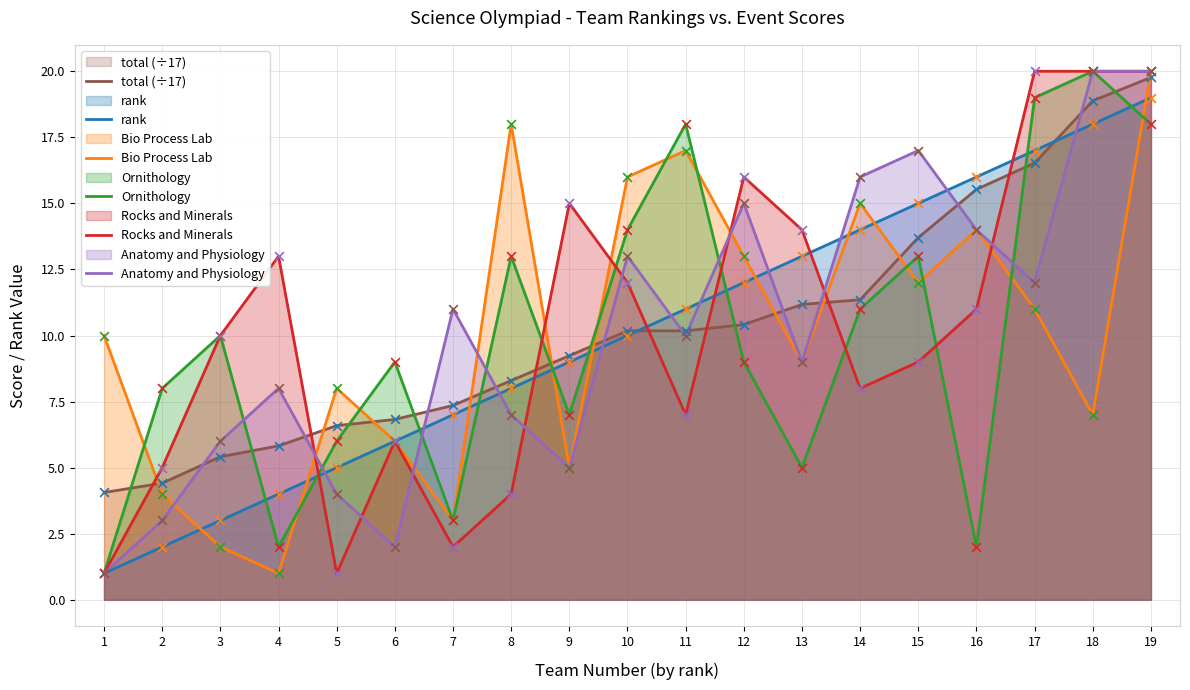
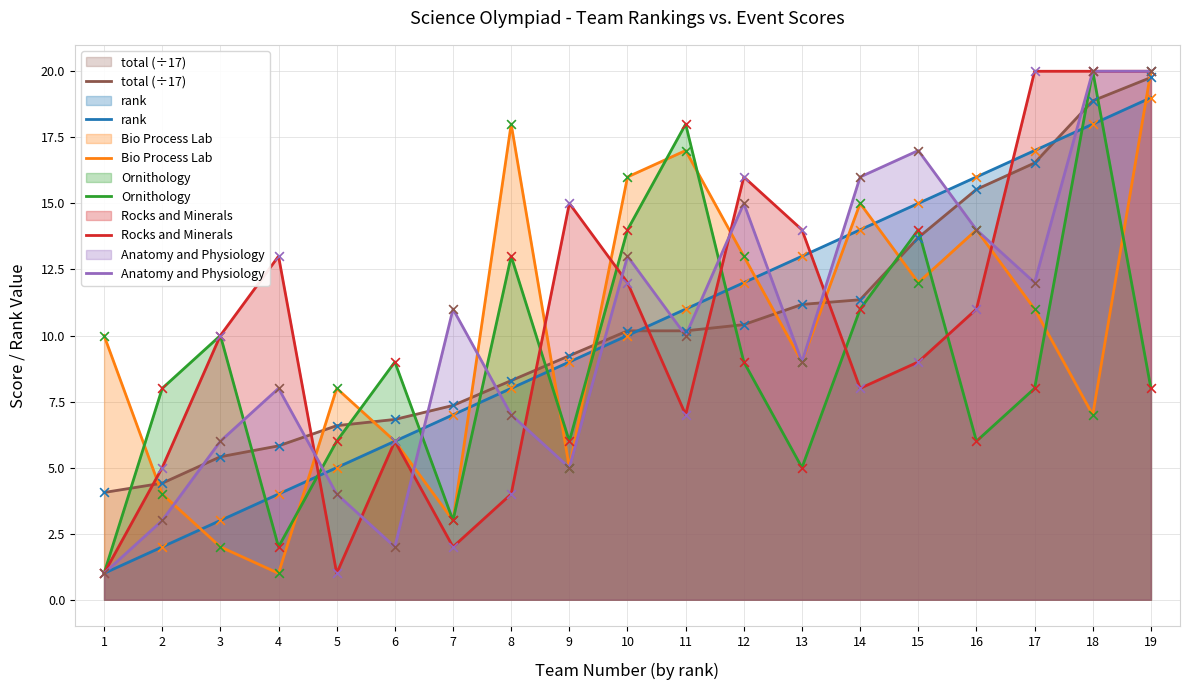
Ornithology, 9: 7 -> 6
Ornithology, 15: 13 -> 14
Ornithology, 16: 2 -> 6
Ornithology, 17: 19 -> 8
Ornithology, 19: 18 -> 8
